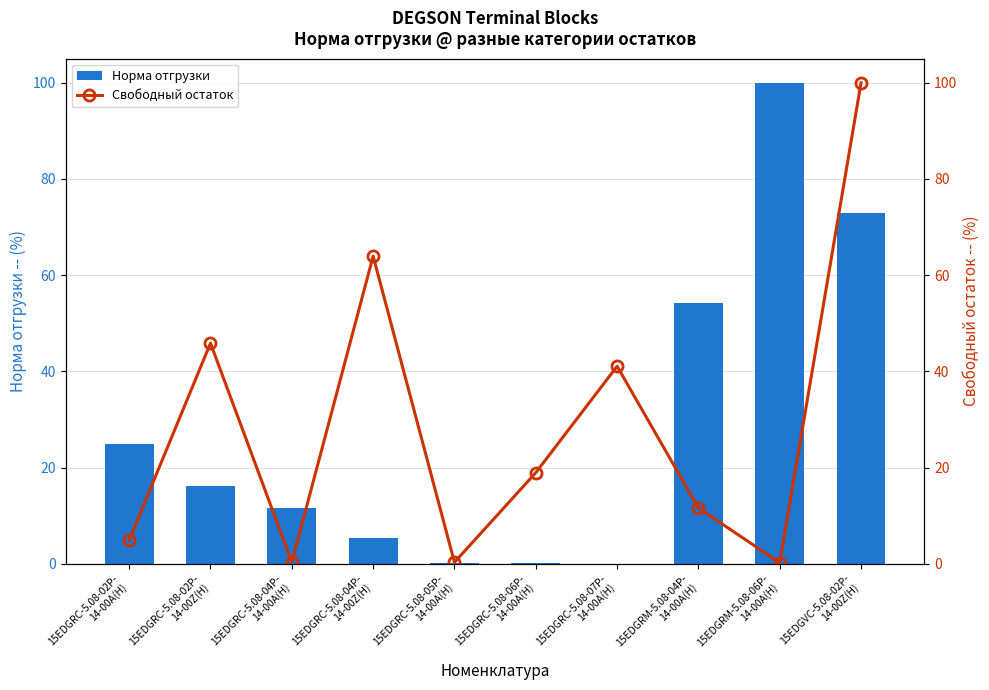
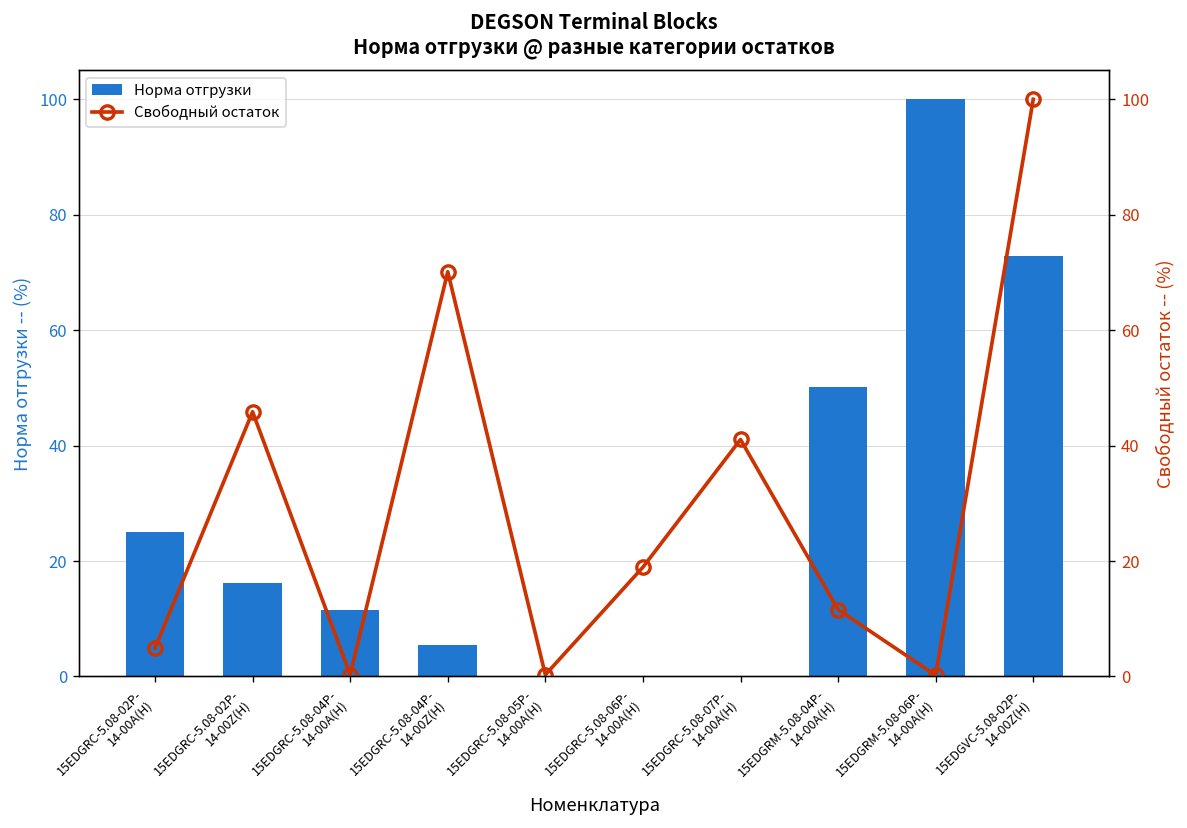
Норма отгрузки, 15EDGRM-5.08-04P- 14-00A(H): 54 -> 50
Свободный остаток, 15EDGRC-5.08-04P- 14-00Z(H): 64 -> 70
